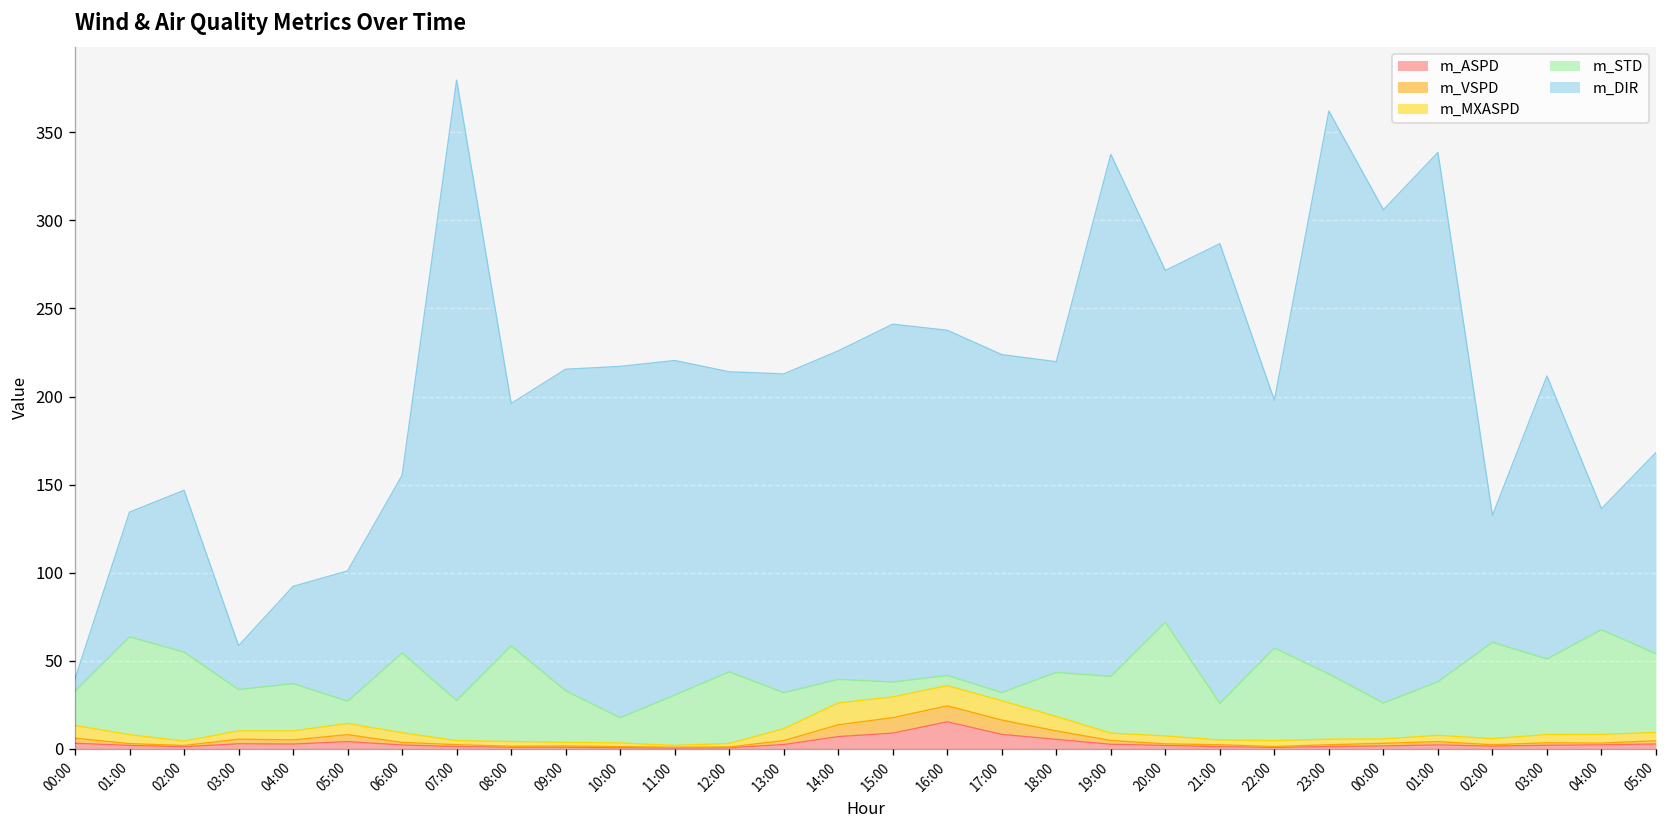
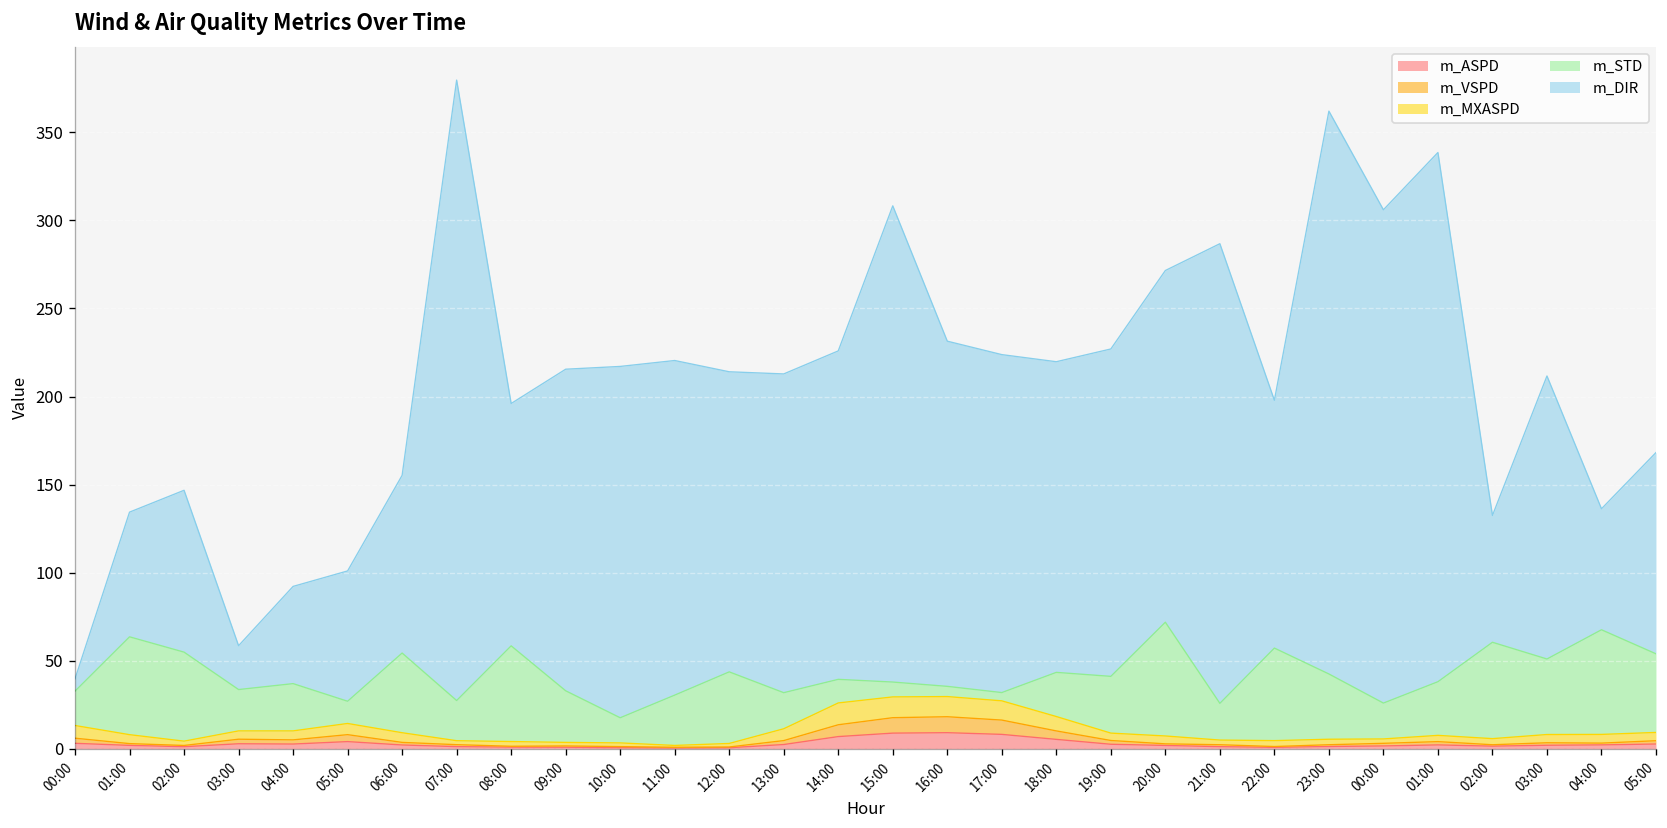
m_DIR, 15:00: 203 -> 270
m_ASPD, 16:00: 15 -> 9
m_DIR, 19:00: 296 -> 186
